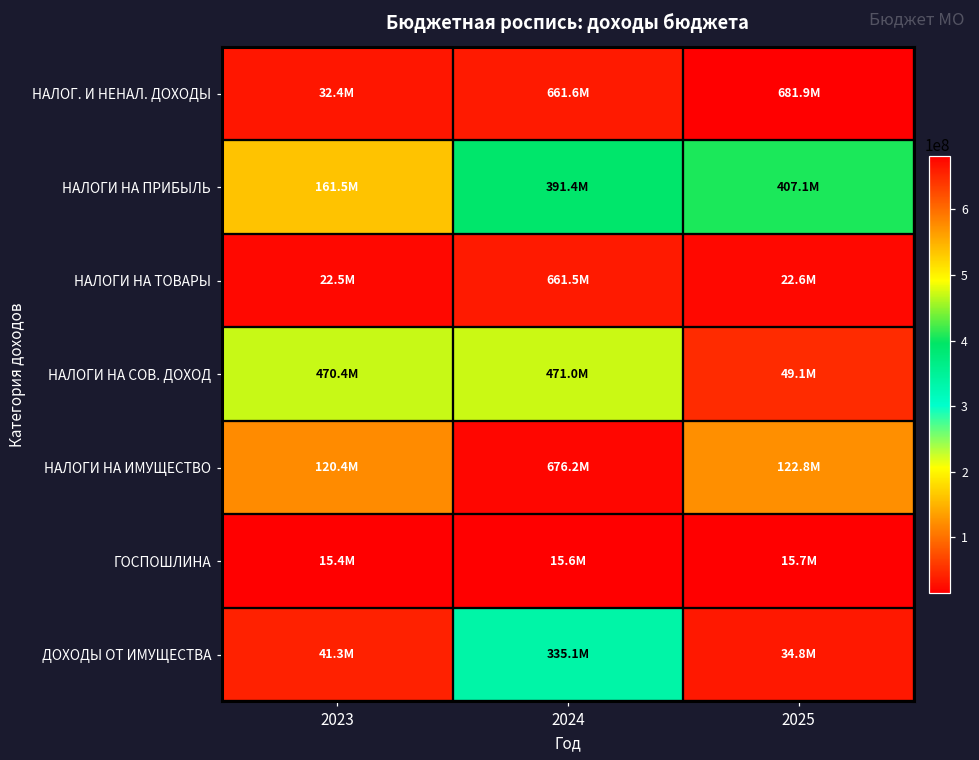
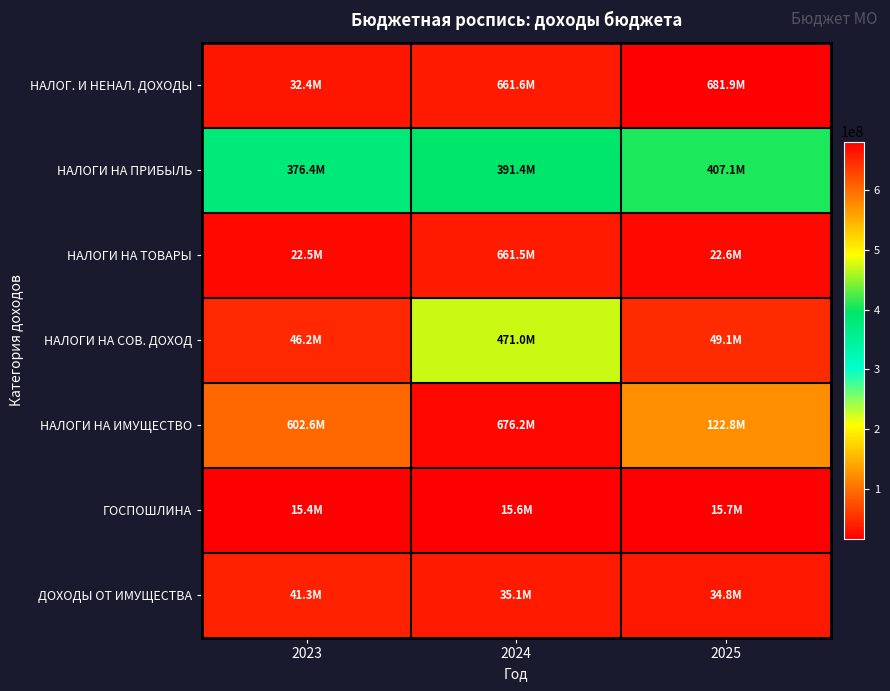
НАЛОГИ НА ПРИБЫЛЬ, 2023: 161.5M -> 376.4M
НАЛОГИ НА СОВ. ДОХОД, 2023: 470.4M -> 46.2M
НАЛОГИ НА ИМУЩЕСТВО, 2023: 120.4M -> 602.6M
ДОХОДЫ ОТ ИМУЩЕСТВА, 2024: 335.1M -> 35.1M
